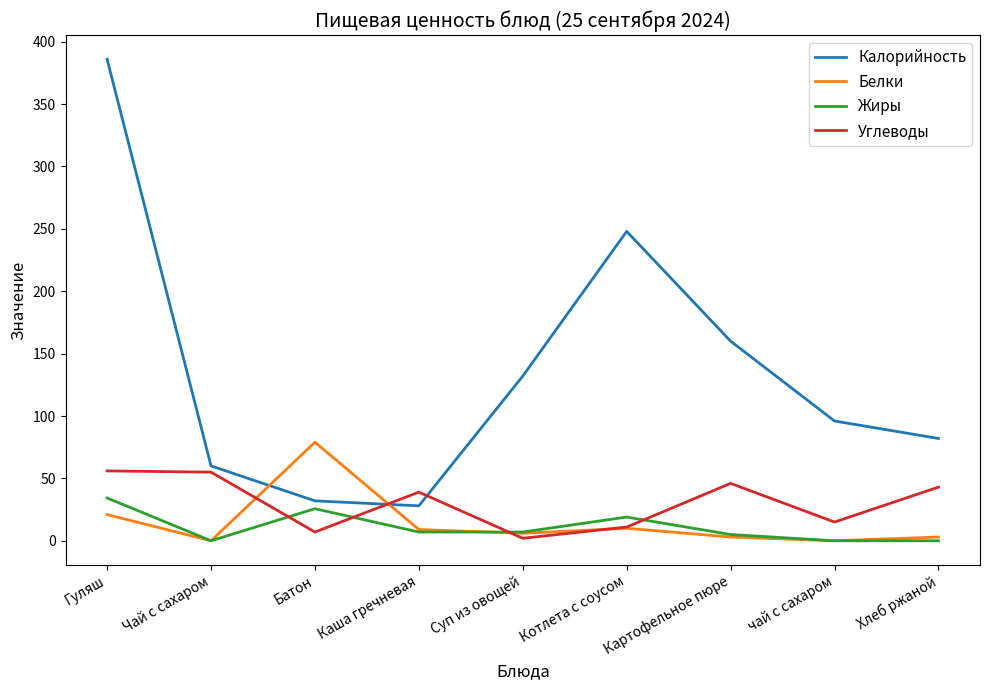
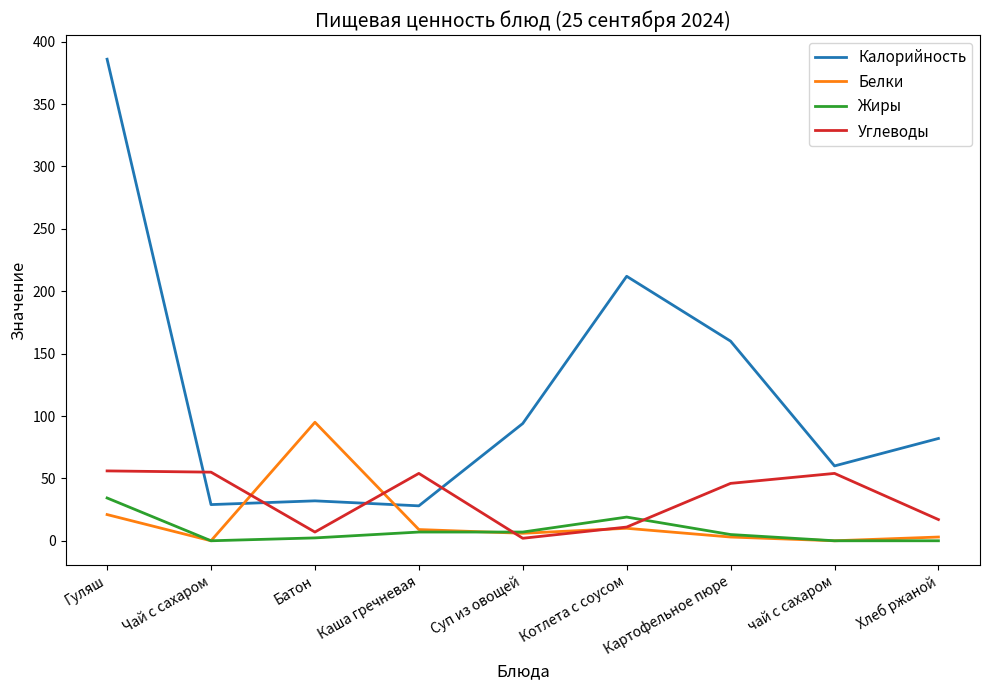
Калорийность, Чай с сахаром: 60 -> 29
Белки, Батон: 79 -> 95
Жиры, Батон: 26 -> 2
Углеводы, Каша гречневая: 39 -> 54
Калорийность, Суп из овощей: 132 -> 94
Калорийность, Котлета с соусом: 248 -> 212
Калорийность, чай с сахаром: 96 -> 60
Углеводы, чай с сахаром: 15 -> 54
Углеводы, Хлеб ржаной: 43 -> 17
